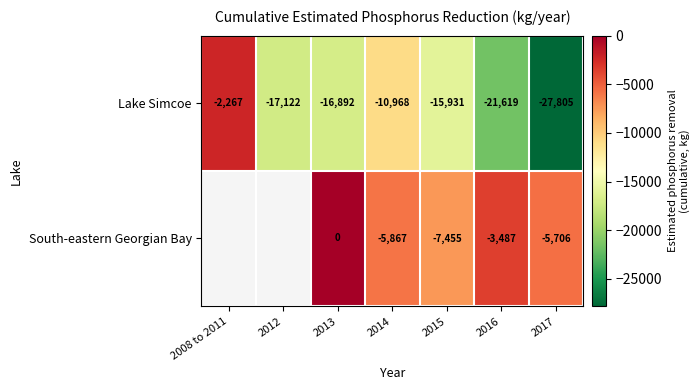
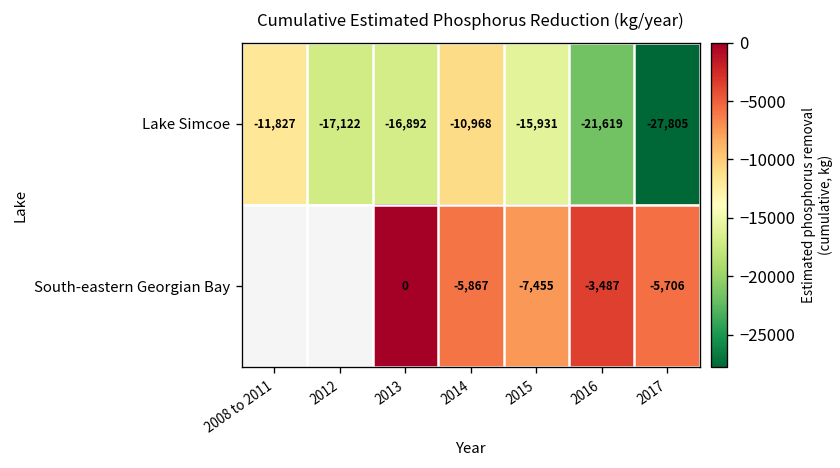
Lake Simcoe, 2008 to 2011: -2,267 -> -11,827
